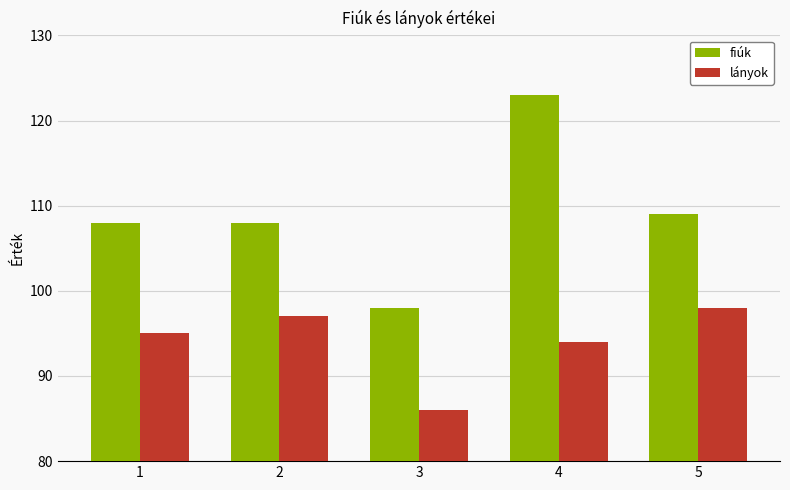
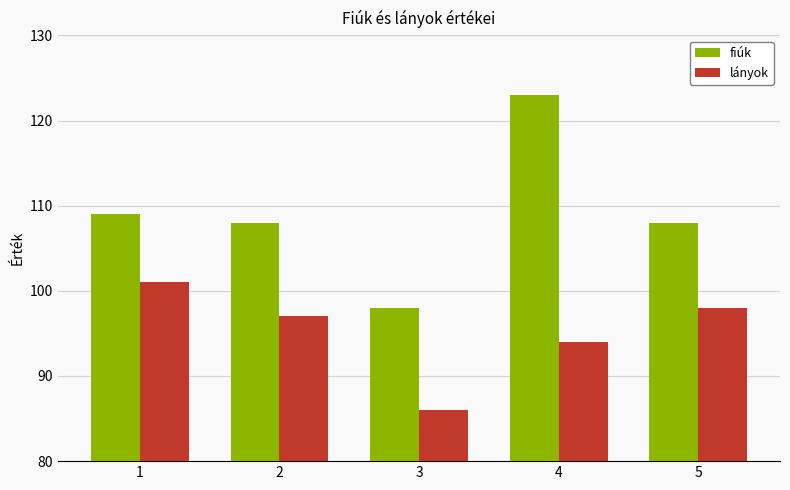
fiúk, 1: 108 -> 109
lányok, 1: 95 -> 101
fiúk, 5: 109 -> 108
